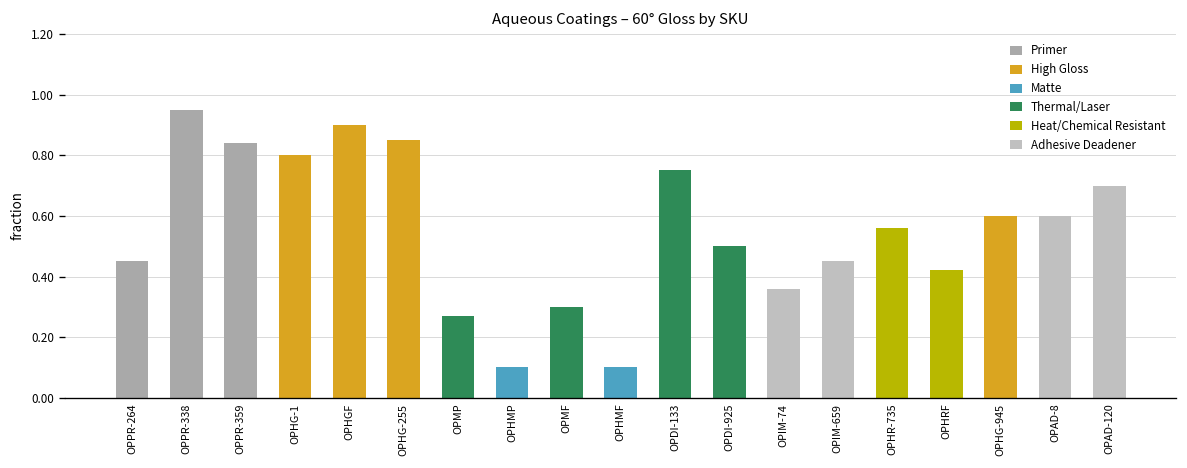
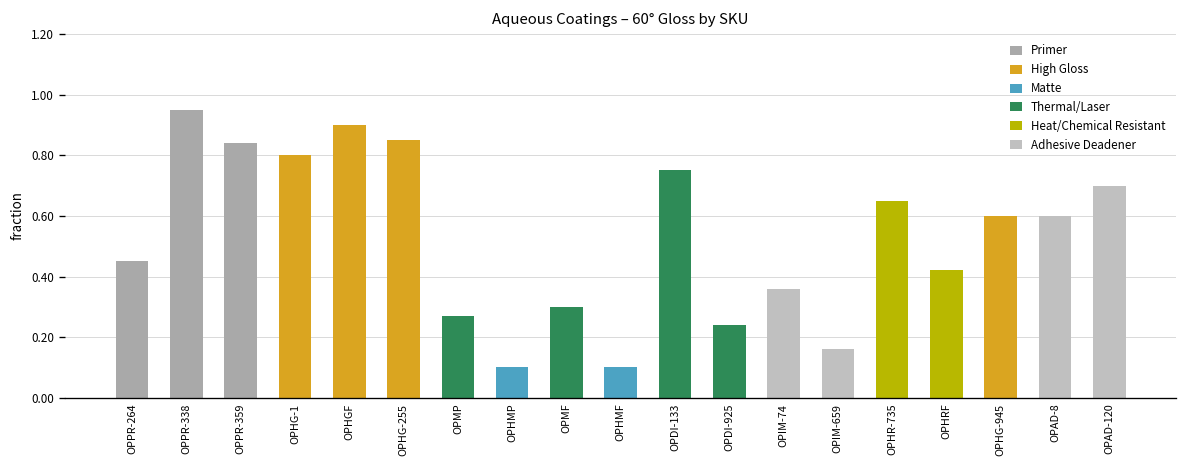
OPDI-925: 0.50 -> 0.24
OPIM-659: 0.45 -> 0.16
OPHR-735: 0.56 -> 0.65
